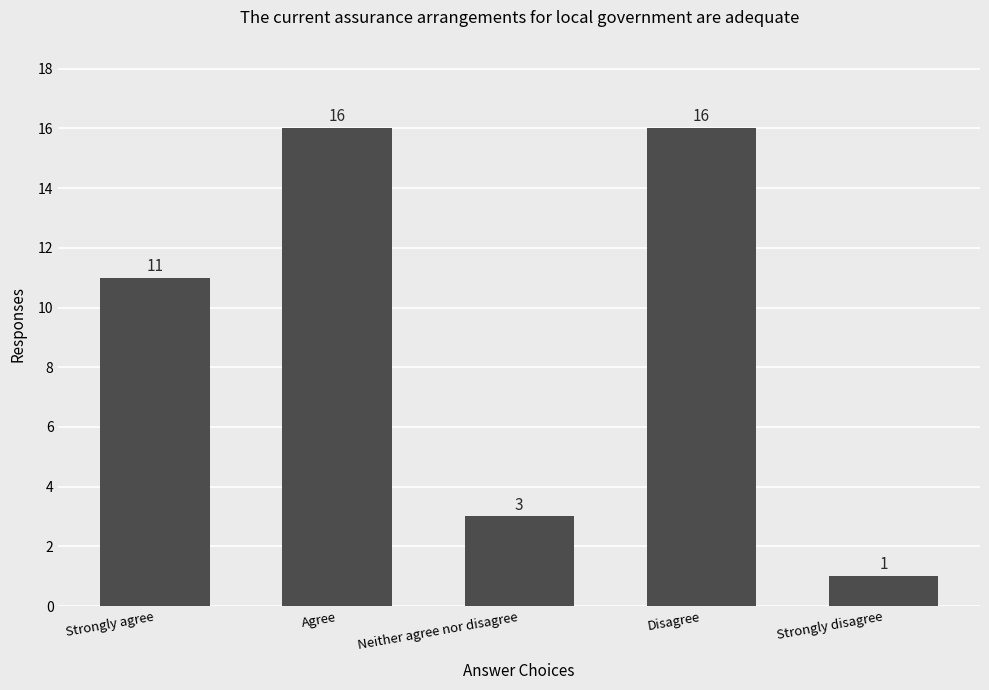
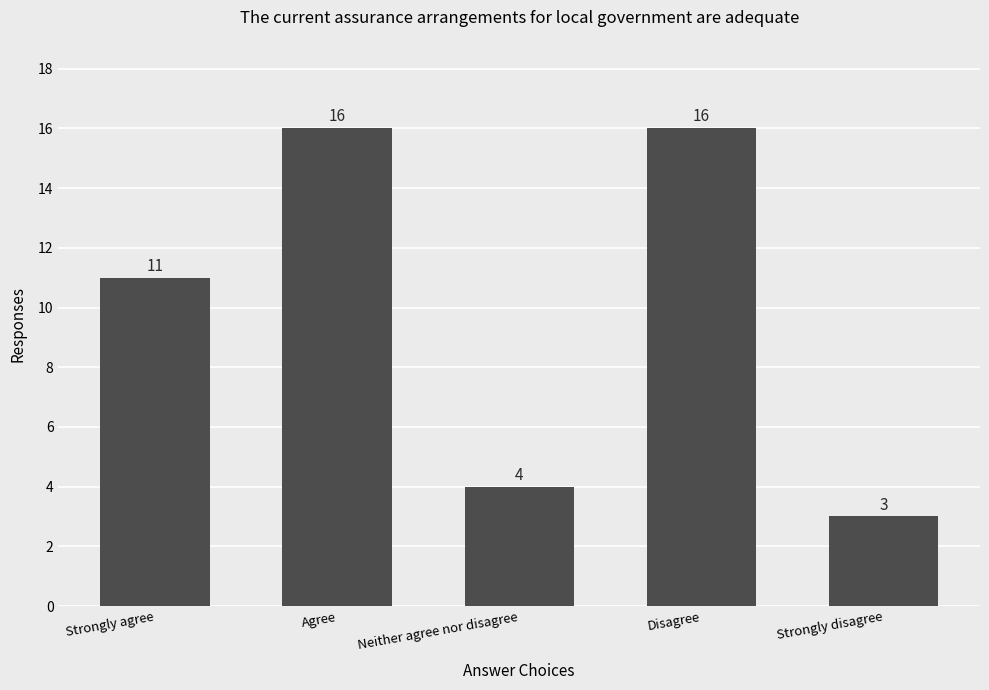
Neither agree nor disagree: 3 -> 4
Strongly disagree: 1 -> 3
